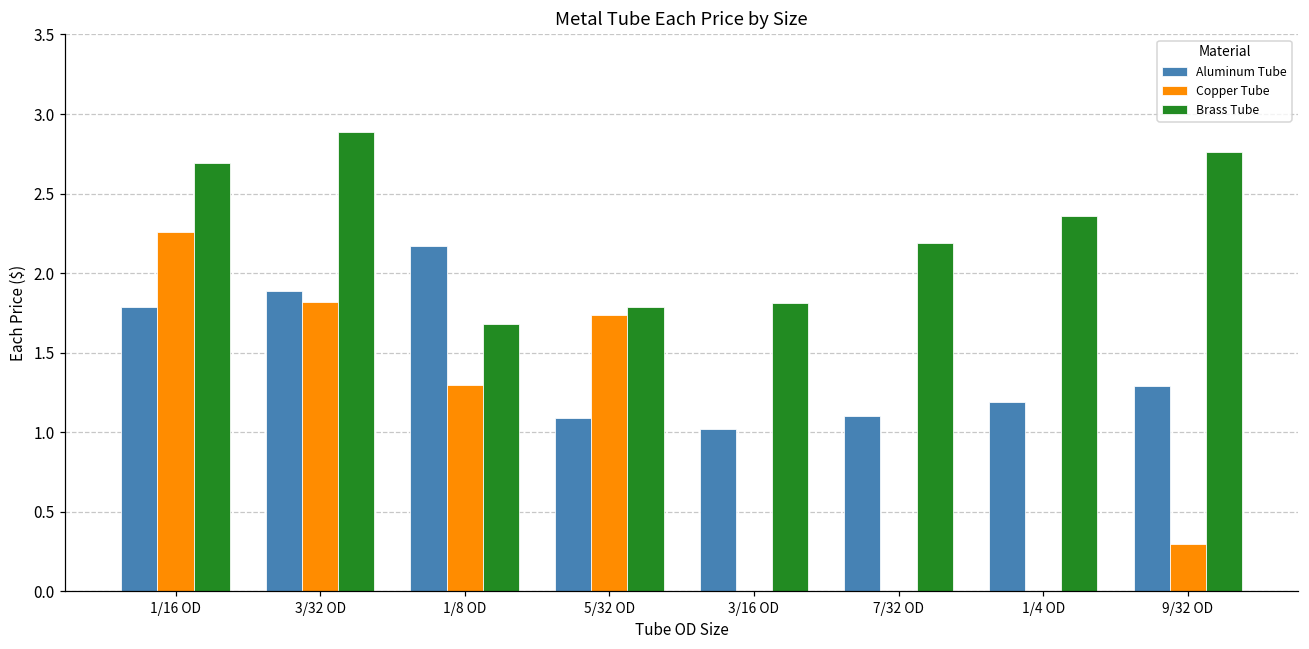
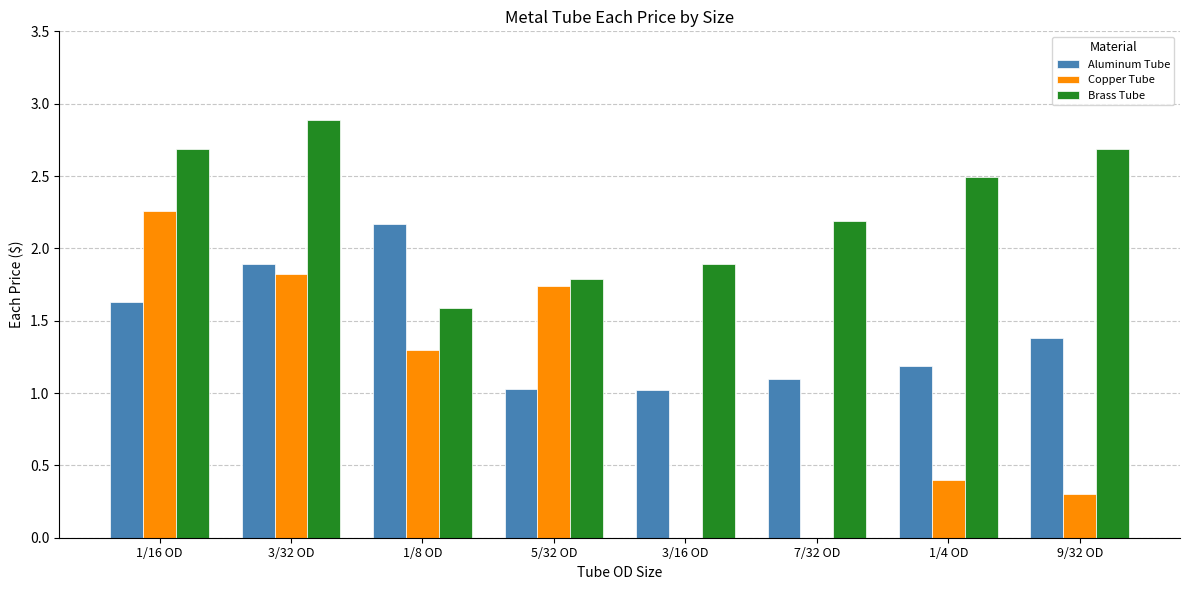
Aluminum Tube, 1/16 OD: 1.79 -> 1.63
Brass Tube, 1/8 OD: 1.68 -> 1.59
Aluminum Tube, 5/32 OD: 1.09 -> 1.03
Brass Tube, 3/16 OD: 1.81 -> 1.89
Copper Tube, 1/4 OD: 0.0 -> 0.4
Brass Tube, 1/4 OD: 2.36 -> 2.49
Aluminum Tube, 9/32 OD: 1.29 -> 1.38
Brass Tube, 9/32 OD: 2.76 -> 2.69
